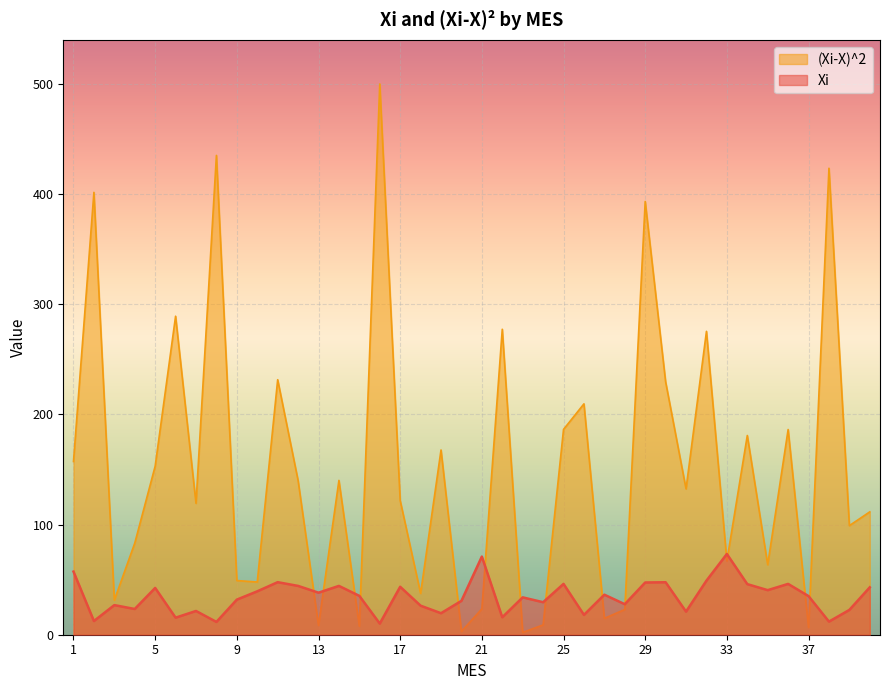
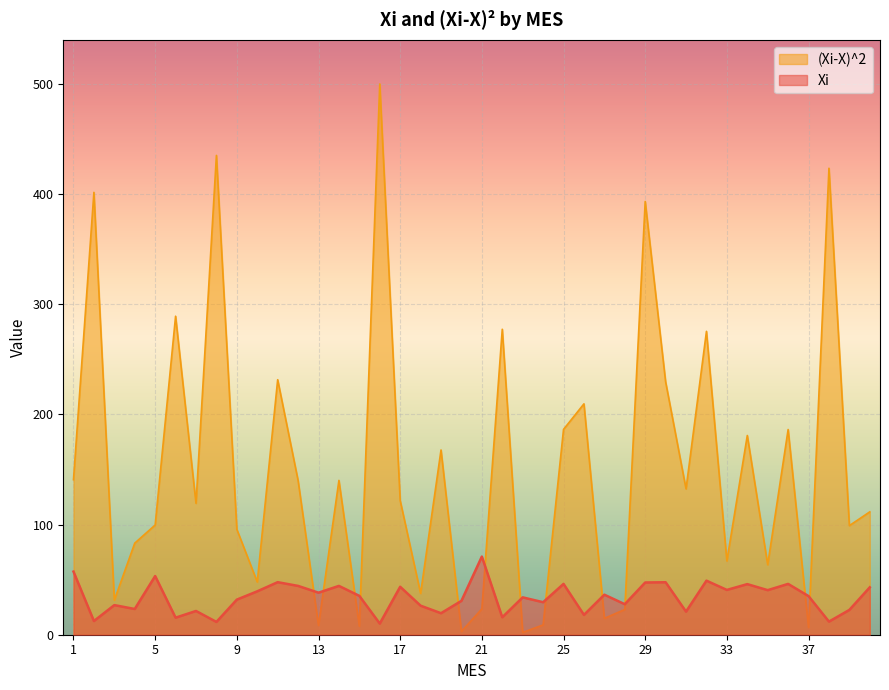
(Xi-X)^2, 1: 157 -> 141
(Xi-X)^2, 5: 153 -> 100
Xi, 5: 42 -> 53
(Xi-X)^2, 9: 49 -> 96
Xi, 33: 73 -> 41
